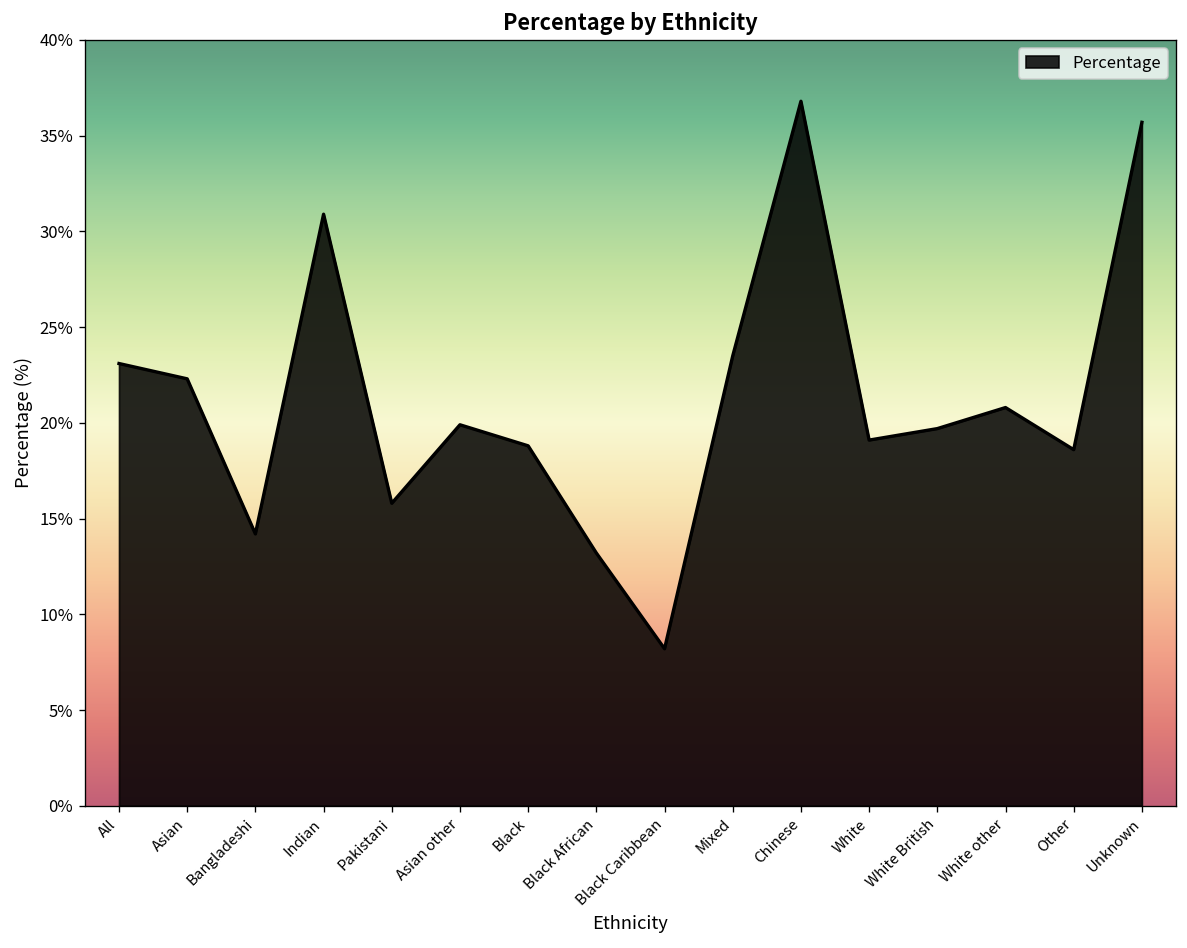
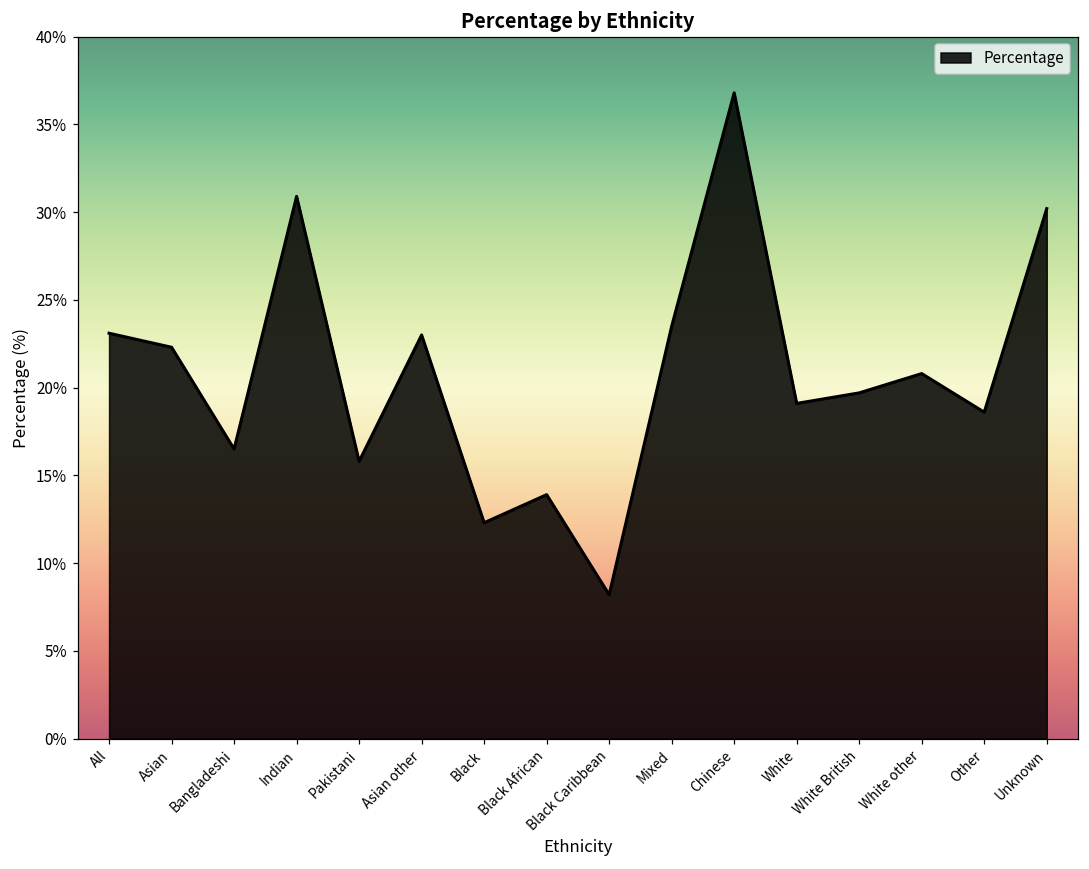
Bangladeshi: 14.2% -> 16.5%
Asian other: 19.9% -> 23.0%
Black: 18.8% -> 12.3%
Black African: 13.2% -> 13.9%
Unknown: 35.7% -> 30.2%
